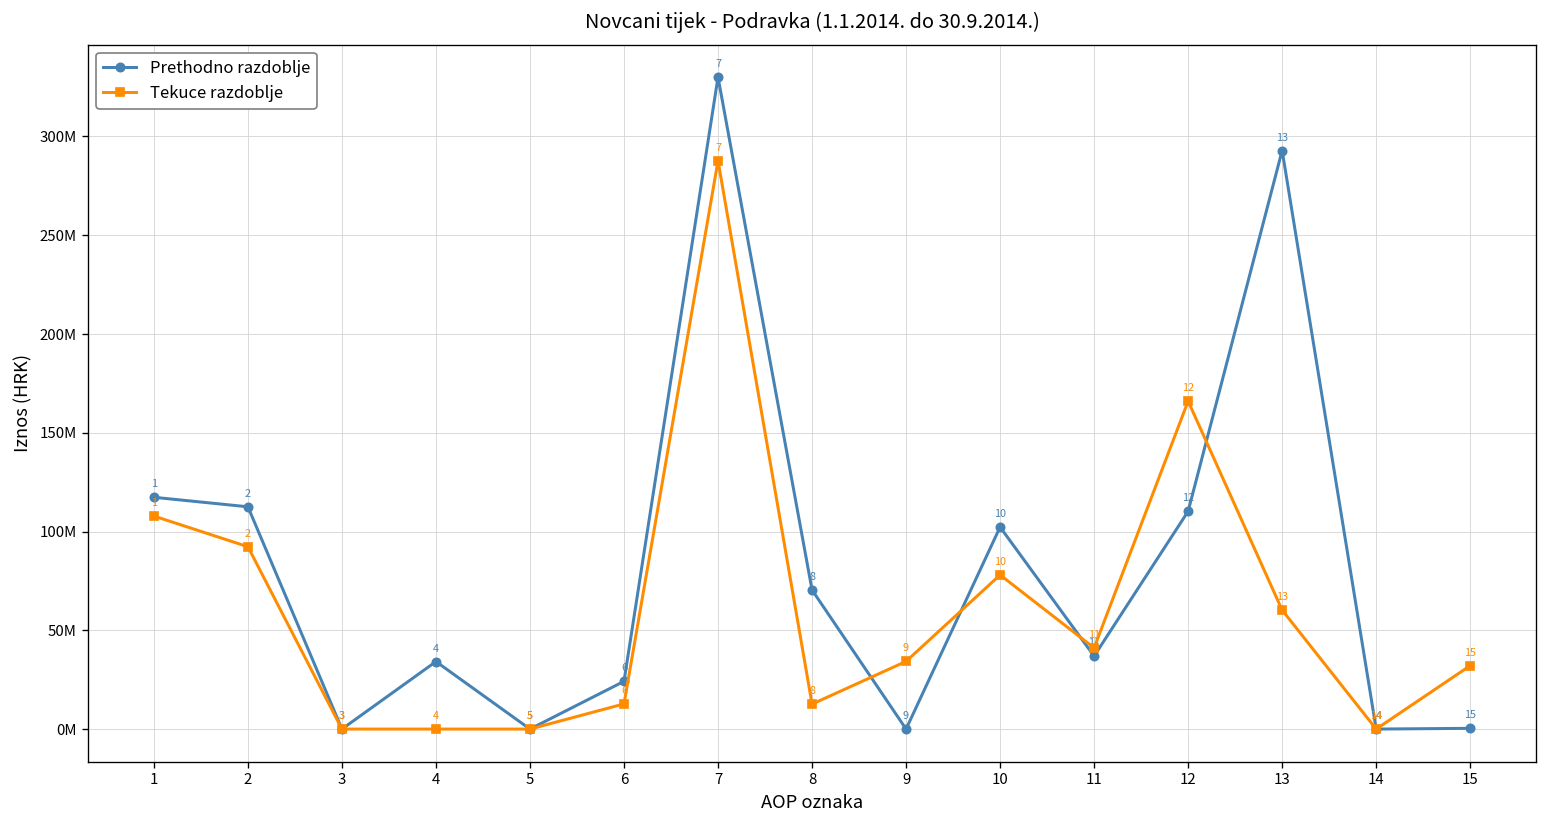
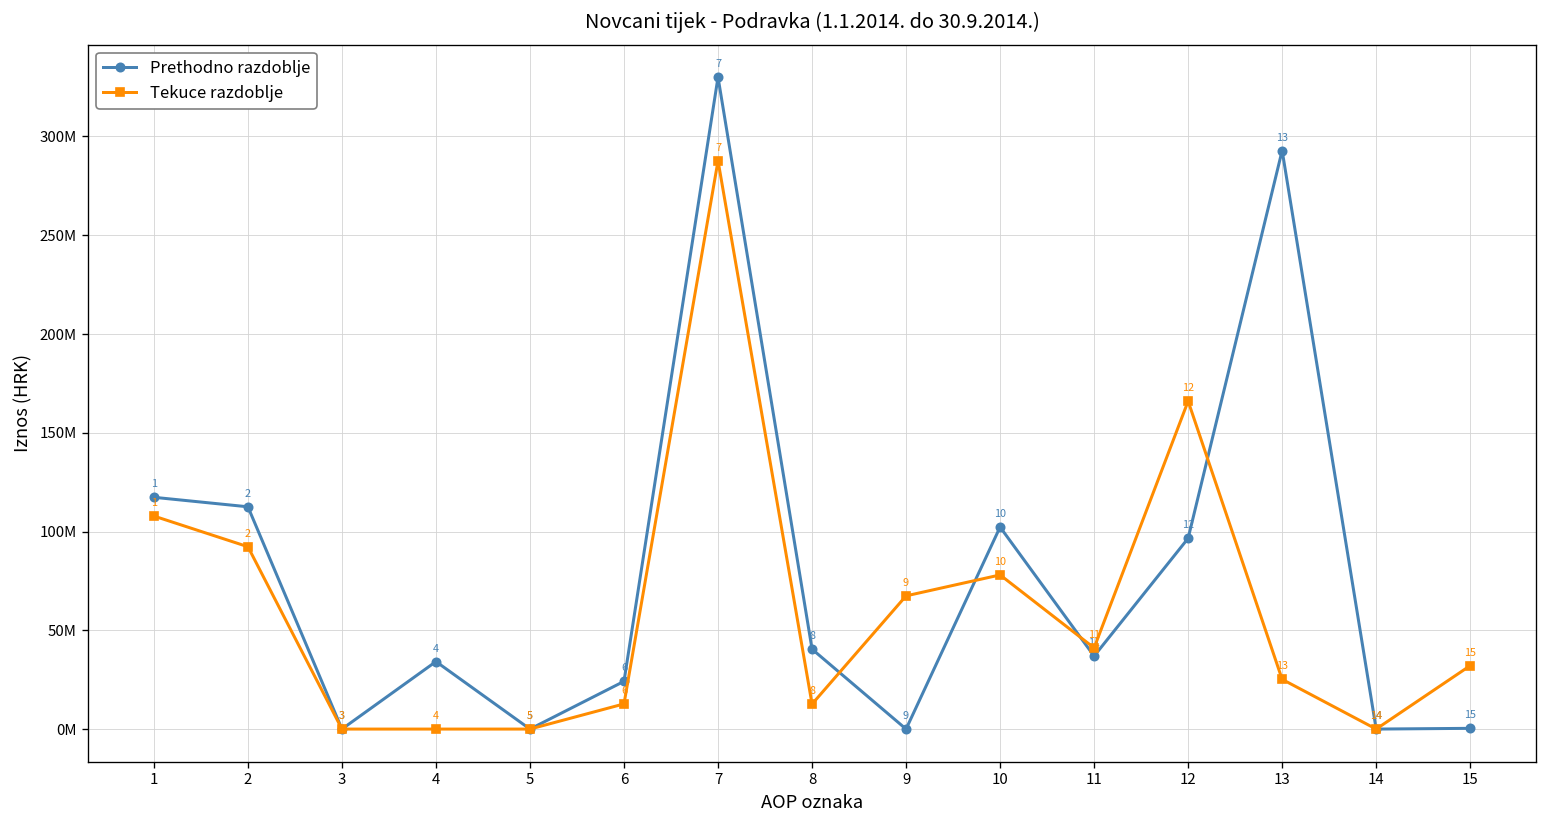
Prethodno razdoblje, 8: 70000000 -> 40000000
Tekuce razdoblje, 9: 34000000 -> 67000000
Prethodno razdoblje, 12: 110000000 -> 97000000
Tekuce razdoblje, 13: 60000000 -> 25000000
